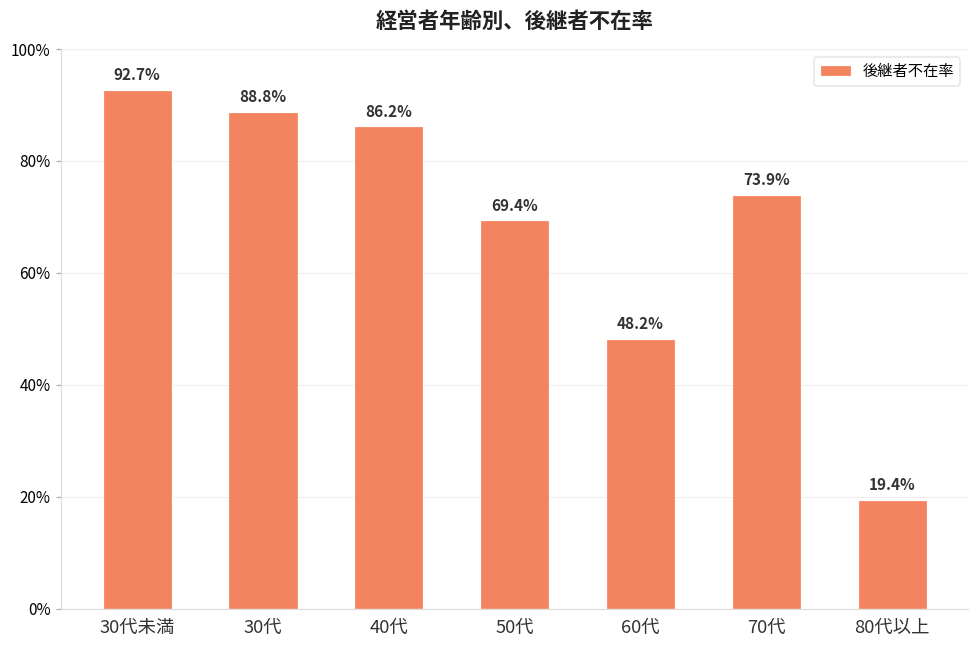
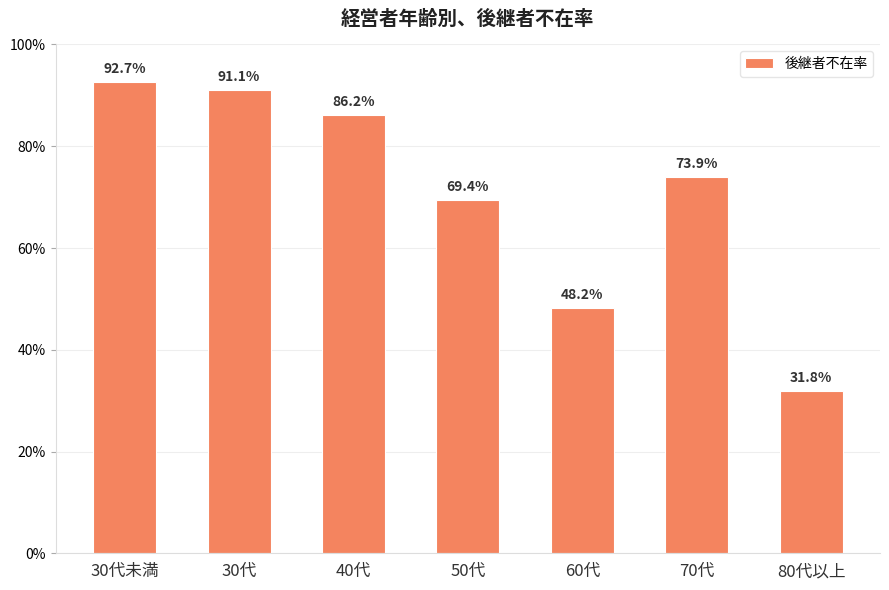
30代: 88.8% -> 91.1%
80代以上: 19.4% -> 31.8%
